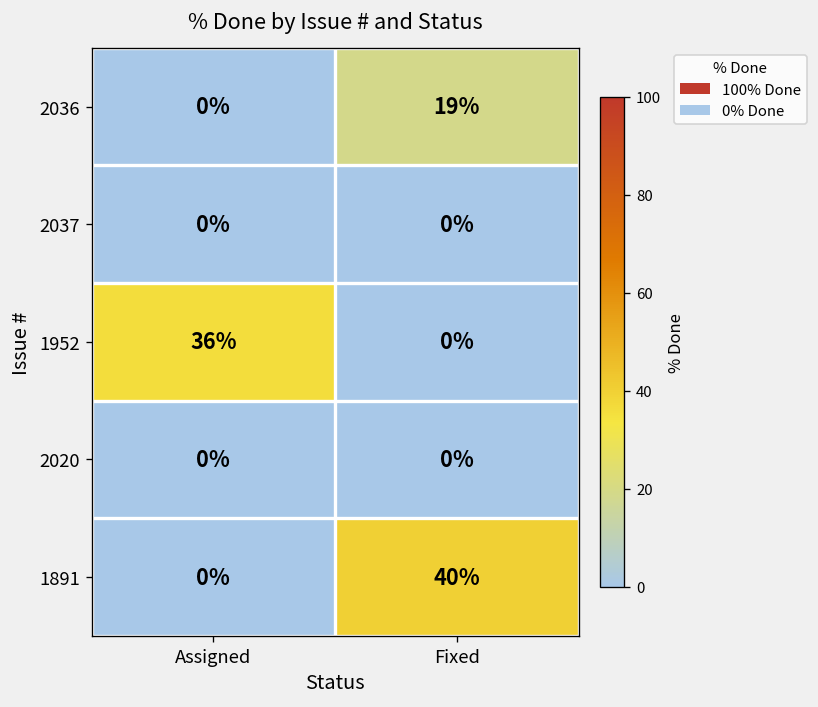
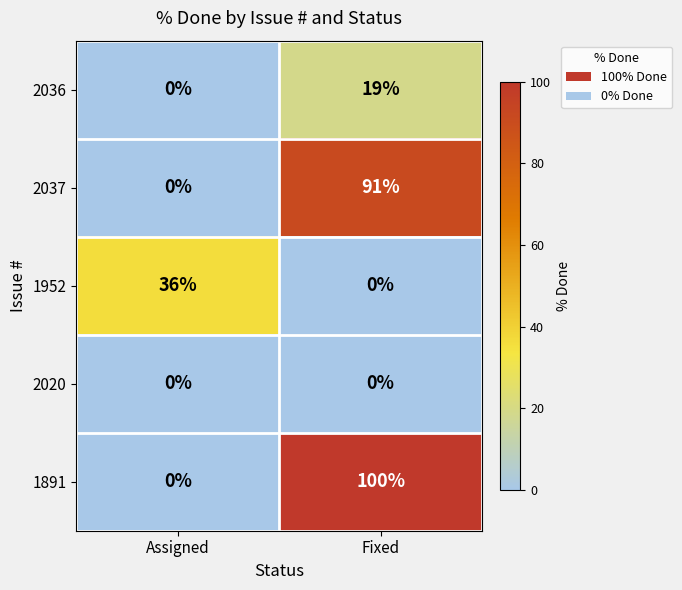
2037, Fixed: 0% -> 91%
1891, Fixed: 40% -> 100%
